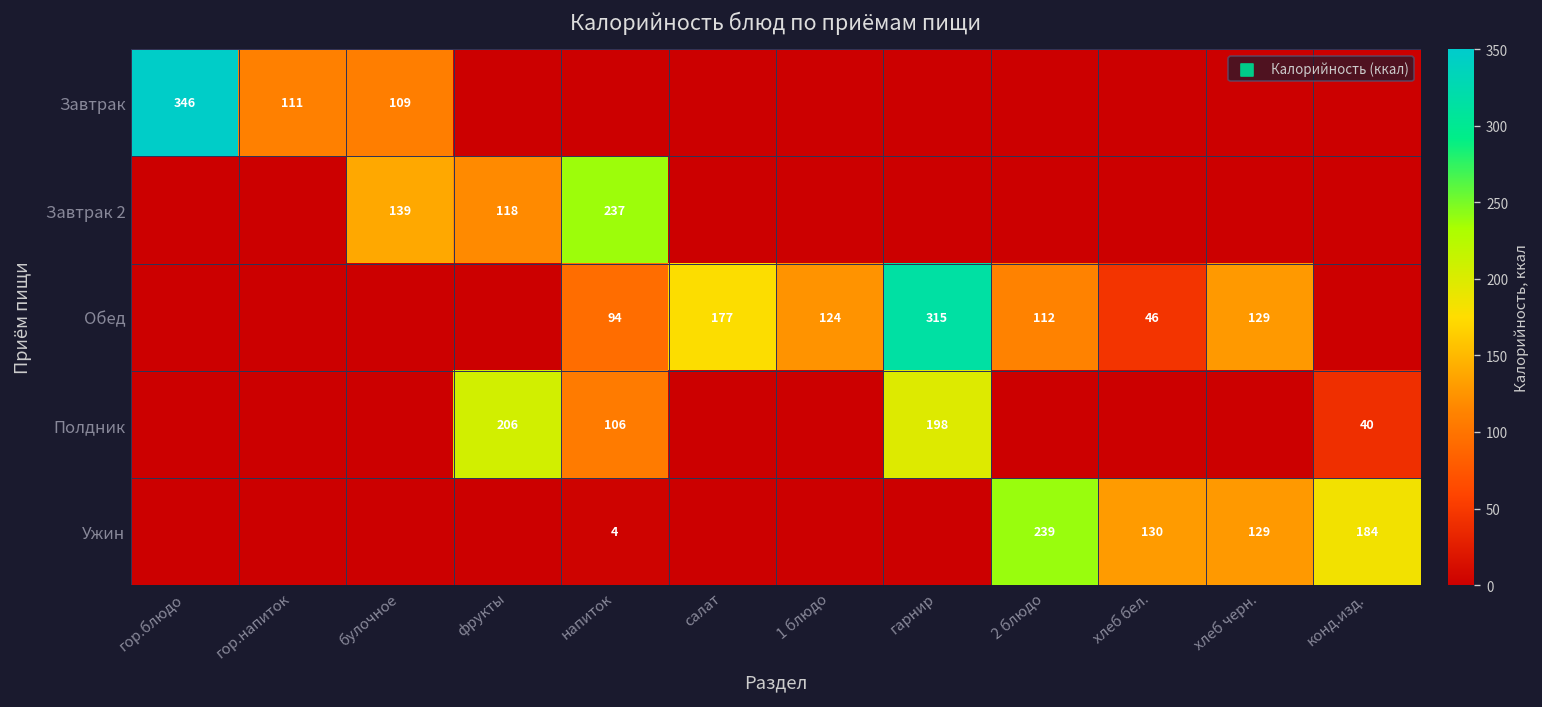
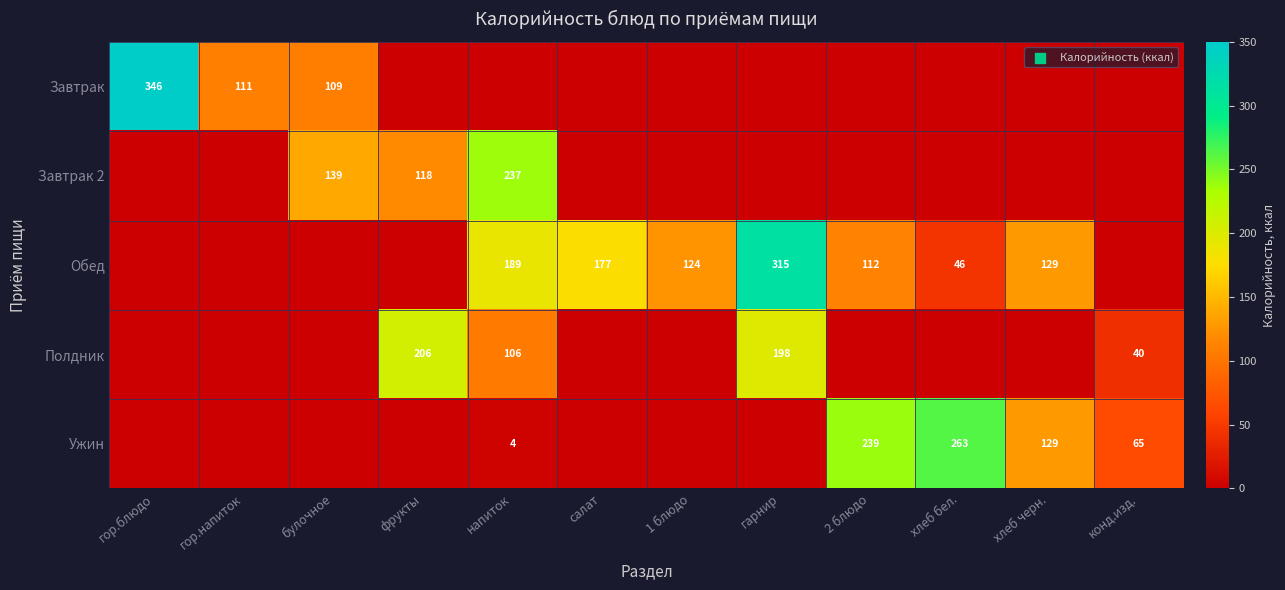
Обед, напиток: 94 -> 189
Ужин, хлеб бел.: 130 -> 263
Ужин, конд.изд.: 184 -> 65
